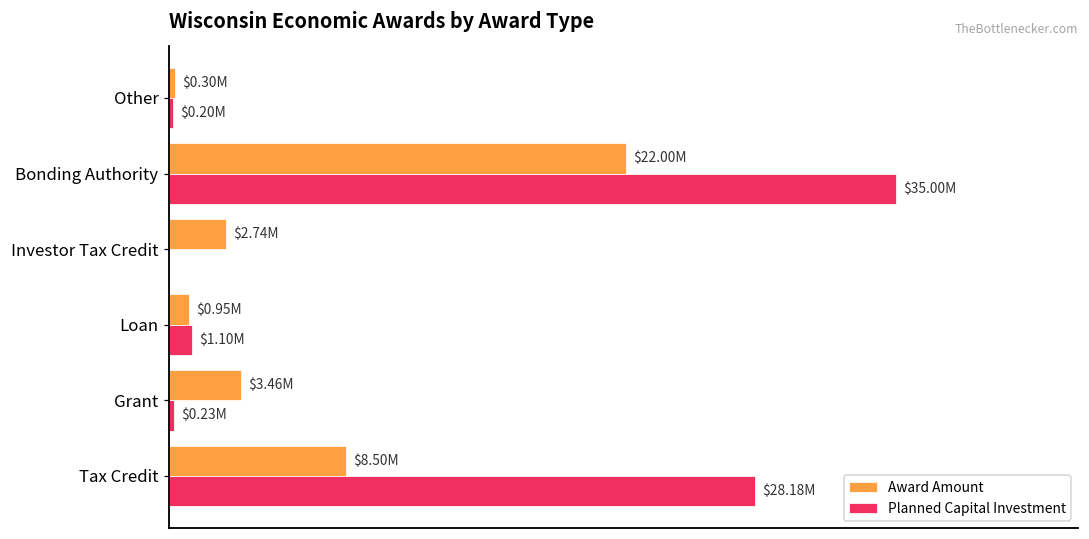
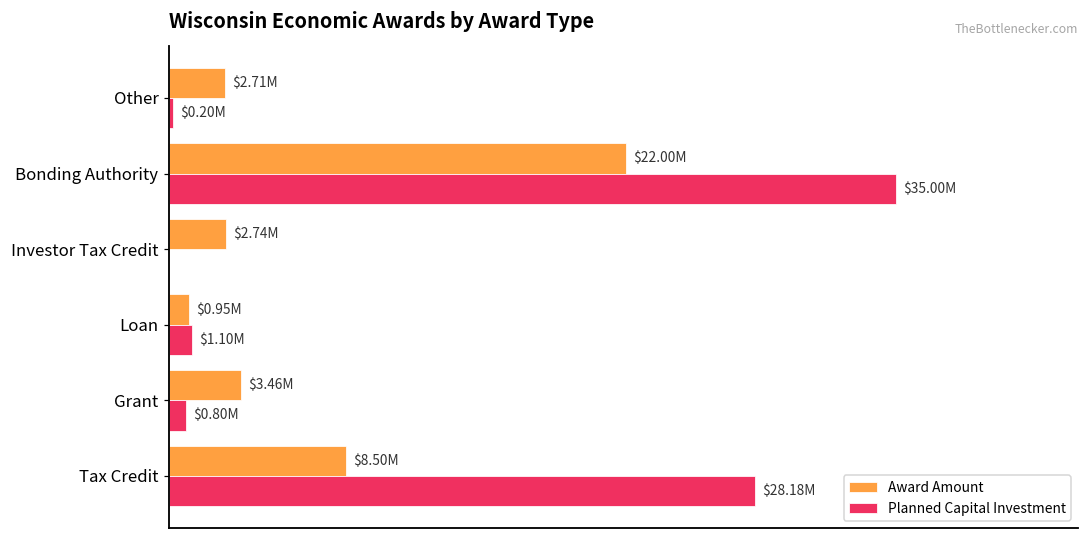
Award Amount, Other: $0.30M -> $2.71M
Planned Capital Investment, Grant: $0.23M -> $0.80M
